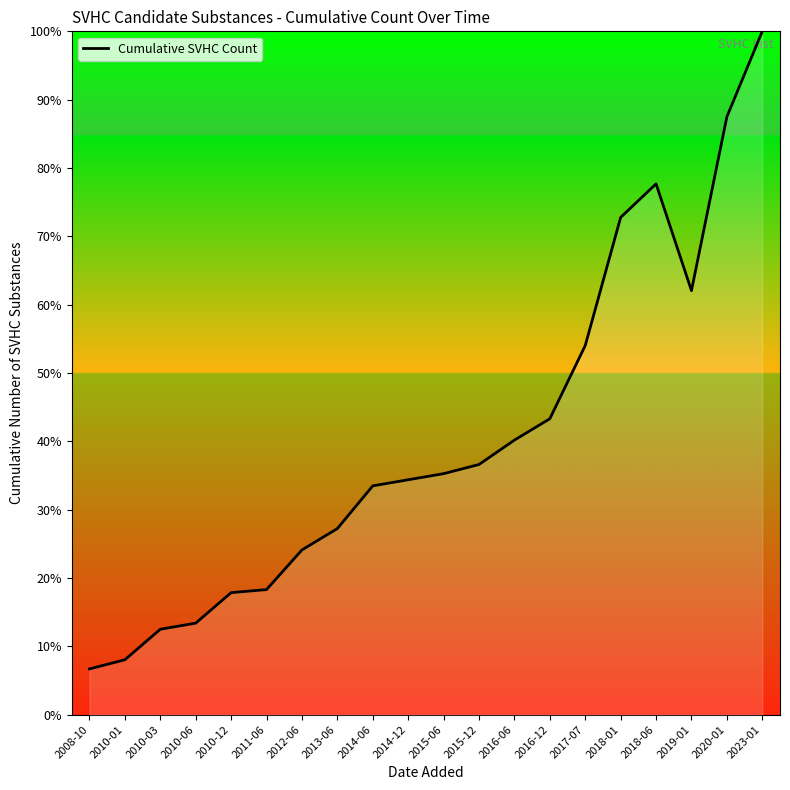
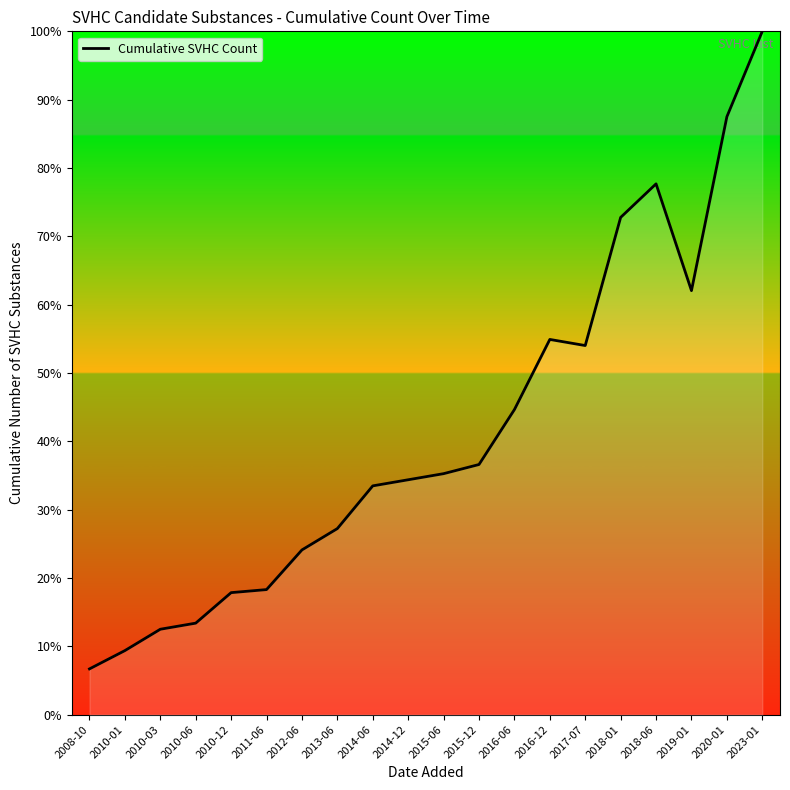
2010-01: 8% -> 9%
2016-06: 40% -> 45%
2016-12: 43% -> 55%
